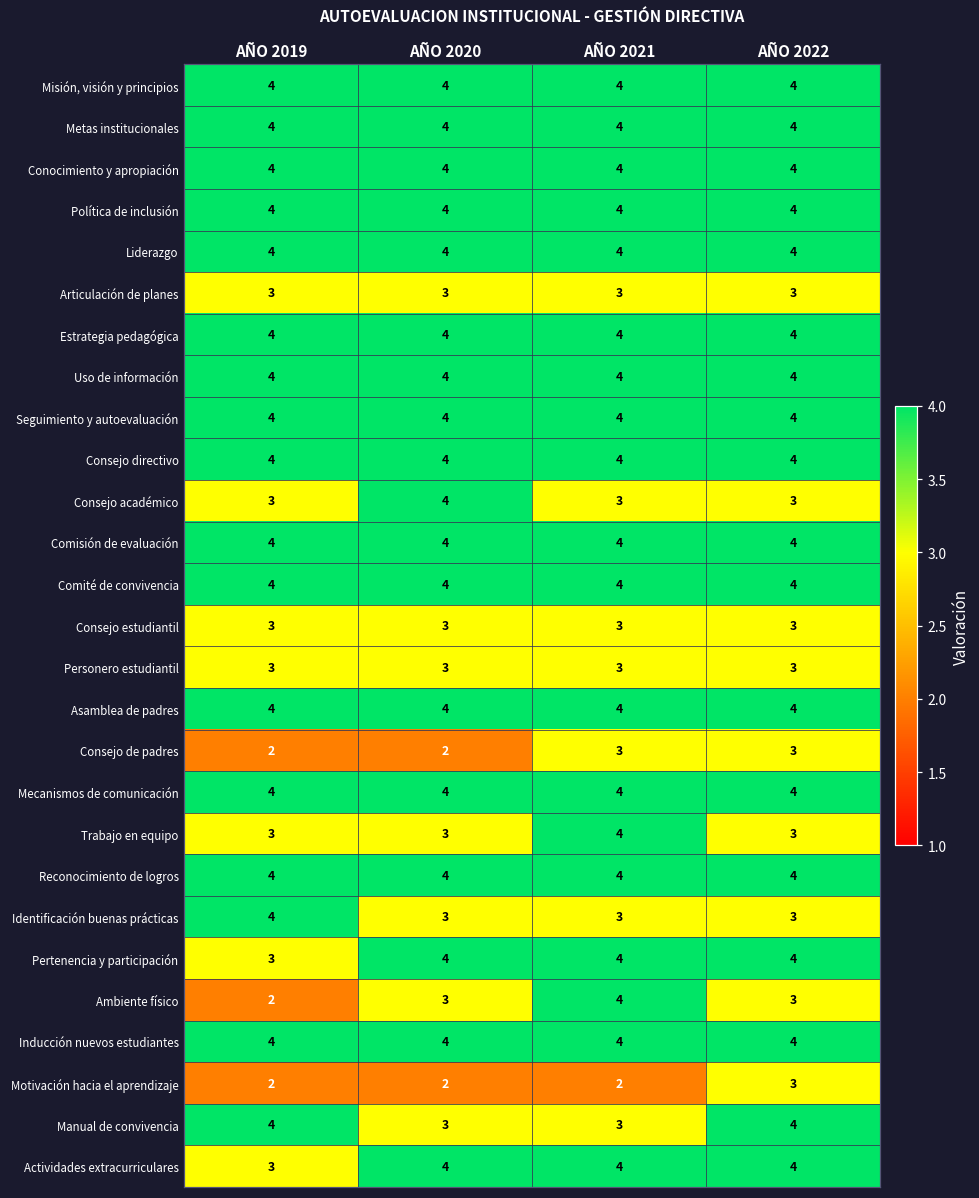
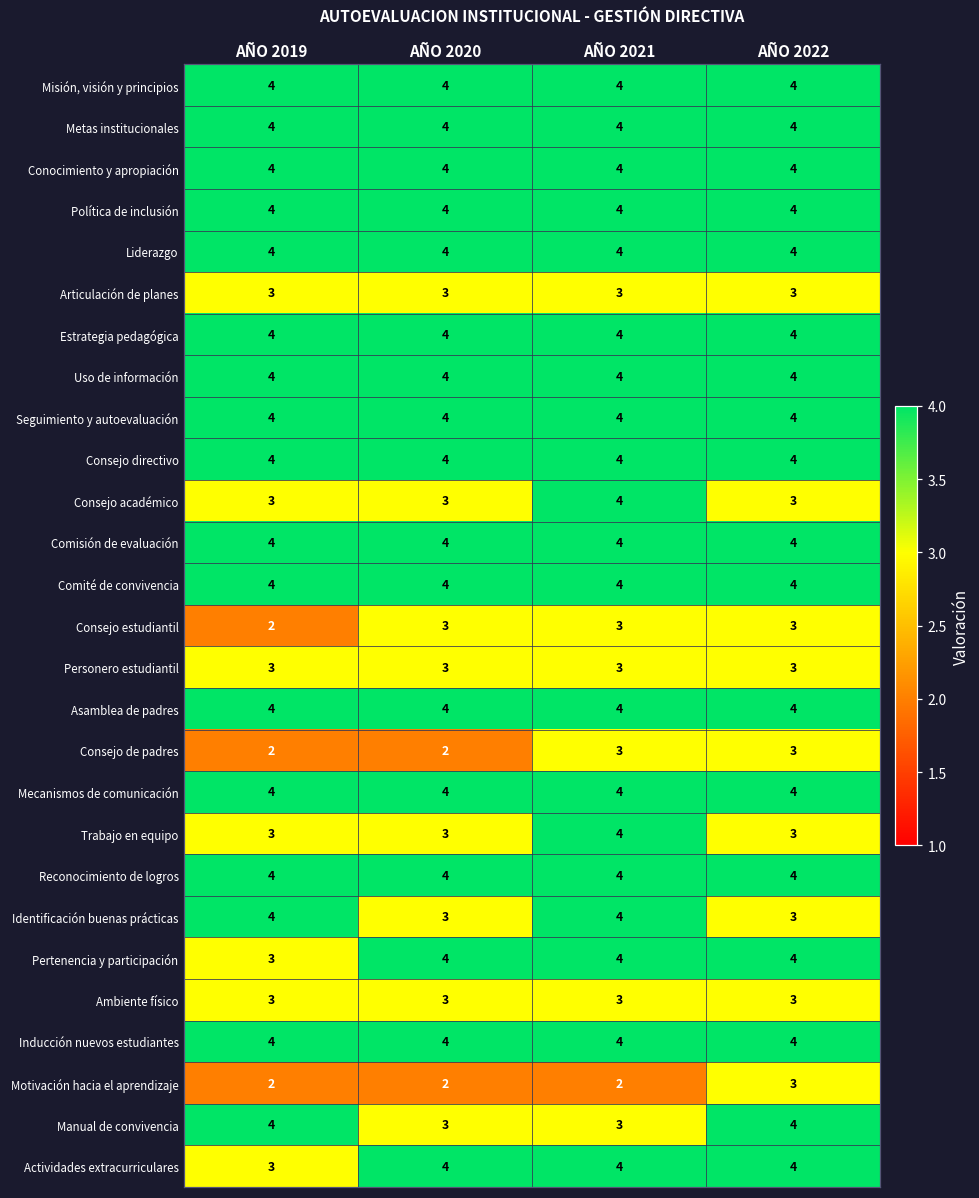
Consejo académico, AÑO 2020: 4 -> 3
Consejo académico, AÑO 2021: 3 -> 4
Consejo estudiantil, AÑO 2019: 3 -> 2
Identificación buenas prácticas, AÑO 2021: 3 -> 4
Ambiente físico, AÑO 2019: 2 -> 3
Ambiente físico, AÑO 2021: 4 -> 3
